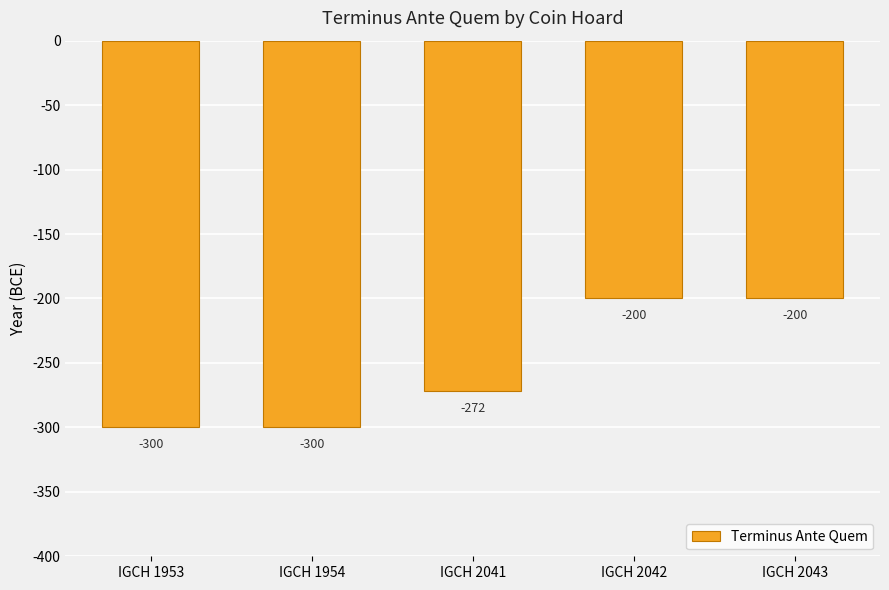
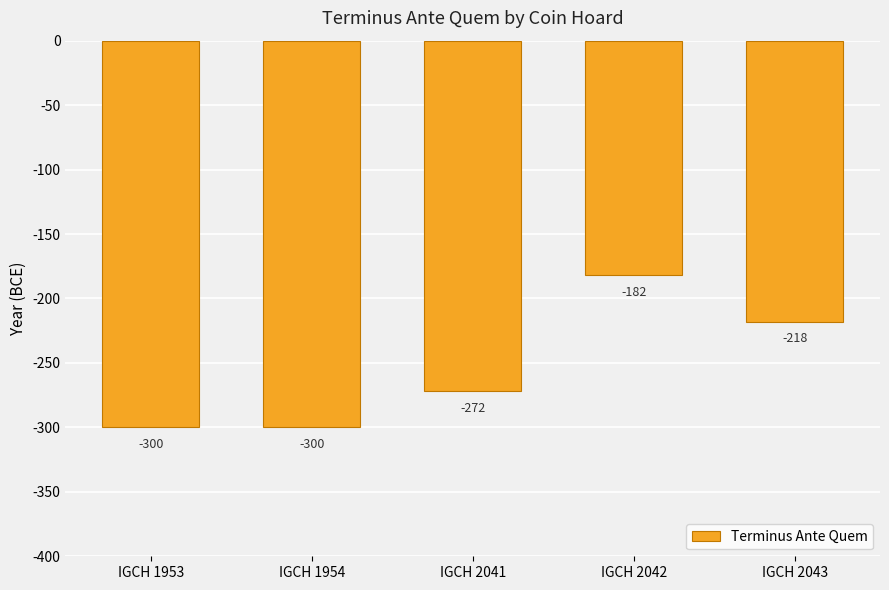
IGCH 2042: -200 -> -182
IGCH 2043: -200 -> -218
